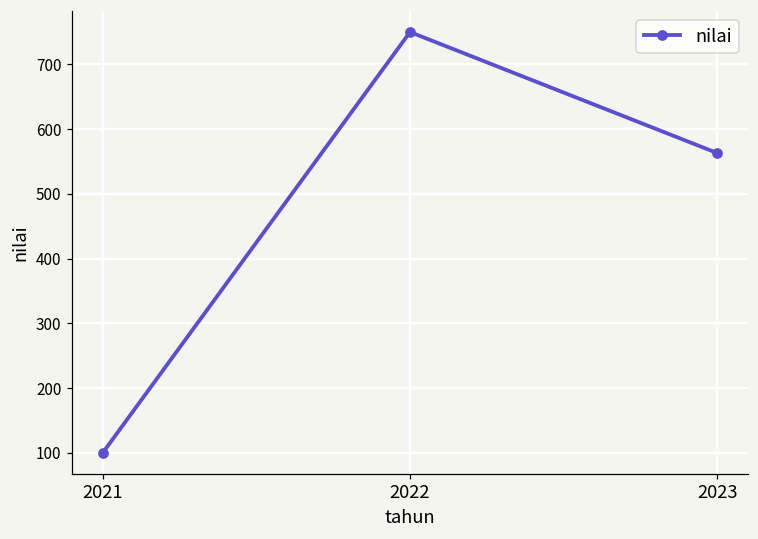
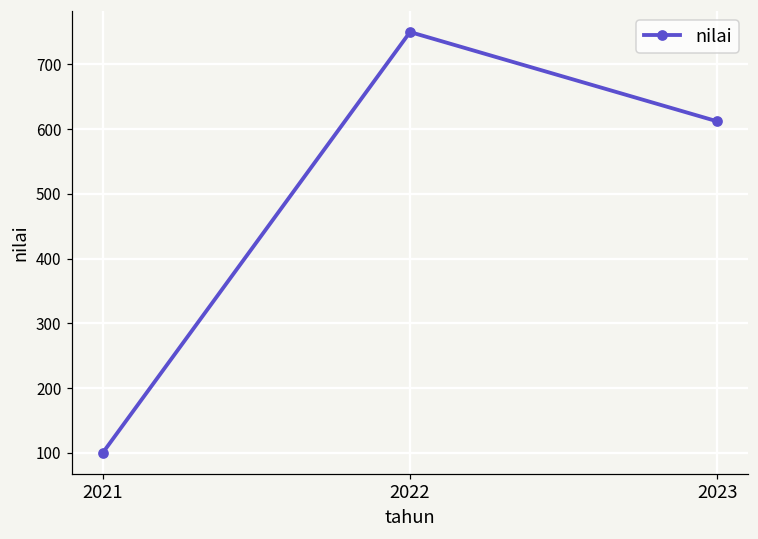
2023: 560 -> 610
